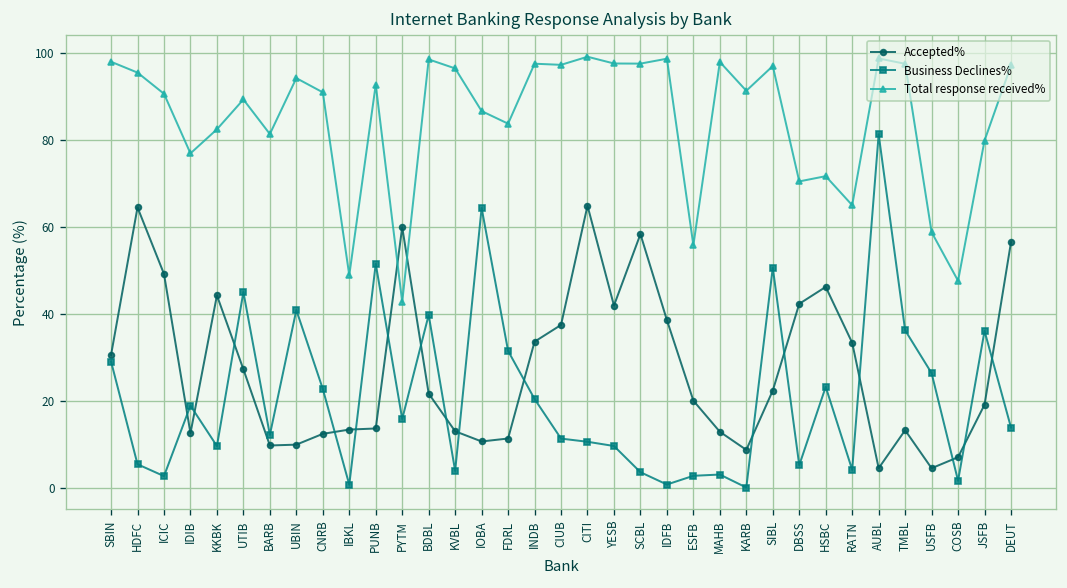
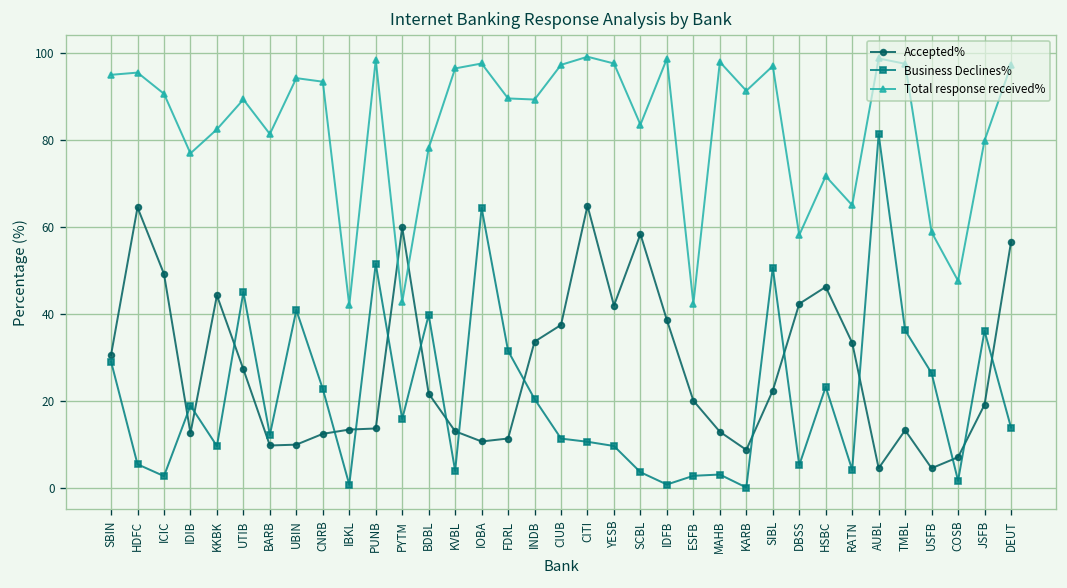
Total response received%, SBIN: 98 -> 95
Total response received%, CNRB: 91 -> 93
Total response received%, IBKL: 49 -> 42
Total response received%, PUNB: 93 -> 98
Total response received%, BDBL: 98 -> 78
Total response received%, IOBA: 87 -> 98
Total response received%, FDRL: 84 -> 89
Total response received%, INDB: 97 -> 89
Total response received%, SCBL: 97 -> 83
Total response received%, ESFB: 56 -> 42
Total response received%, DBSS: 70 -> 58
